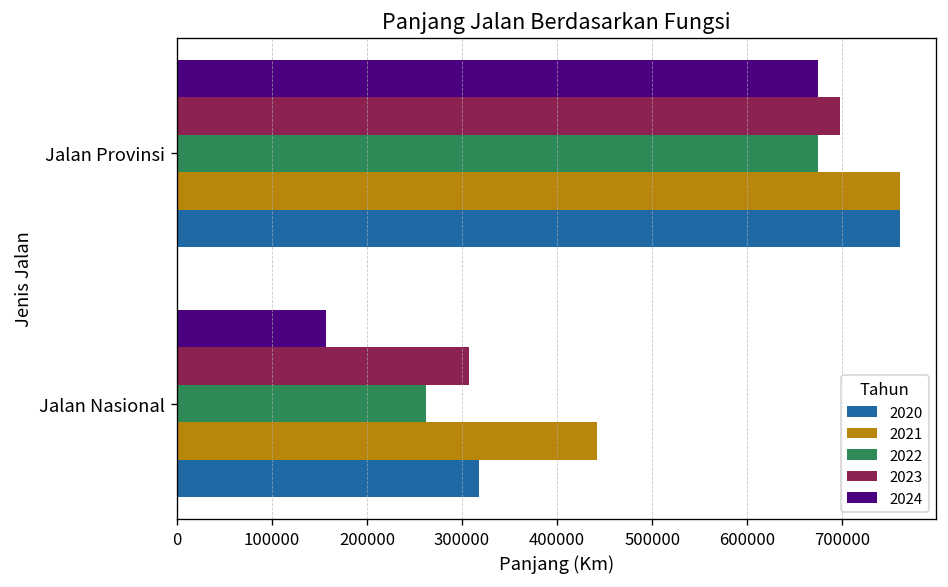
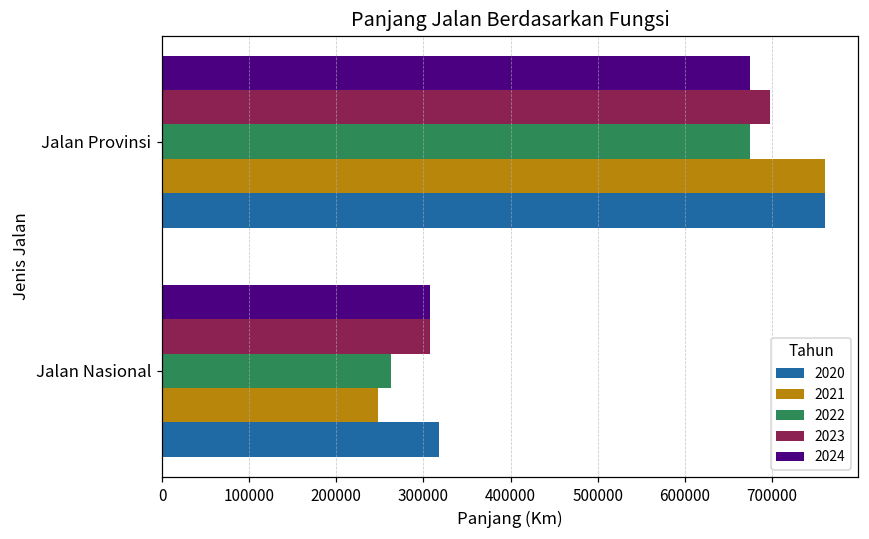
2024, Jalan Nasional: 160000 -> 310000
2021, Jalan Nasional: 440000 -> 250000
